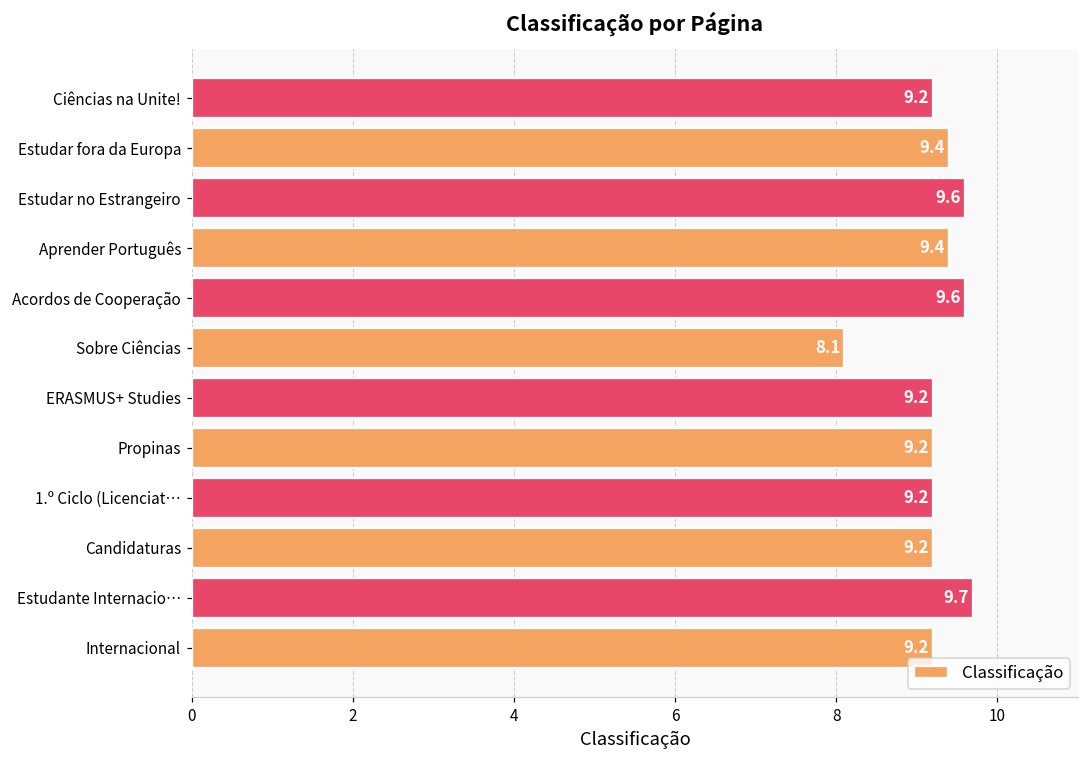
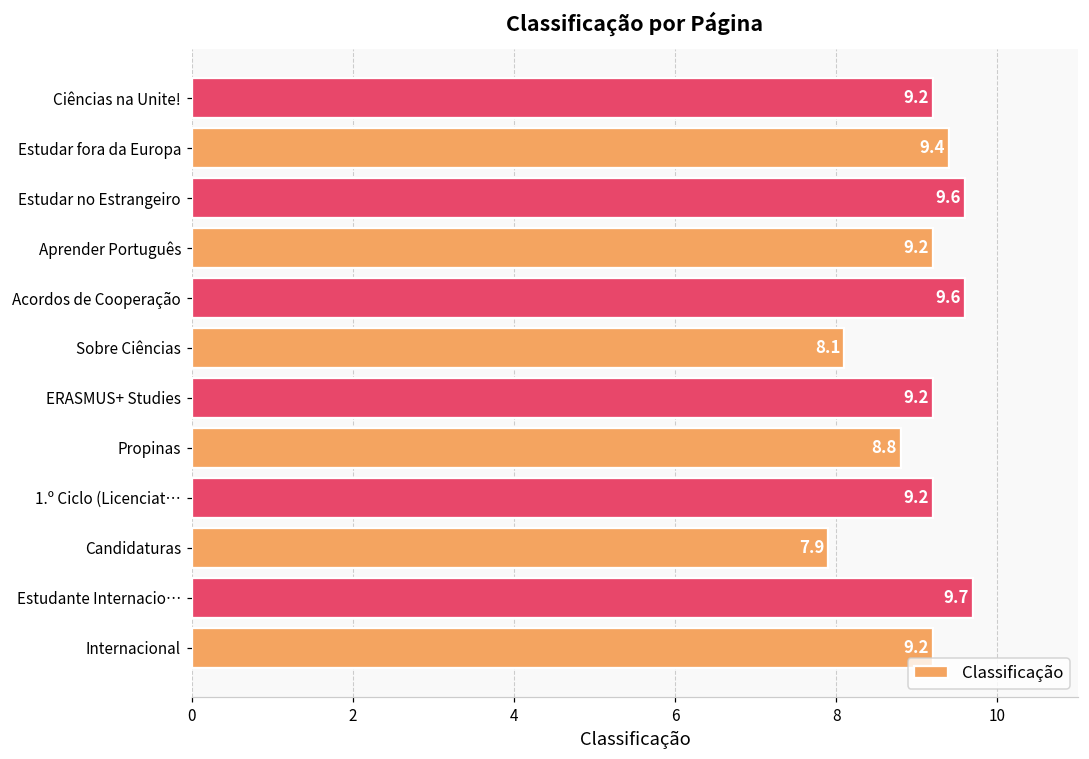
Aprender Português: 9.4 -> 9.2
Propinas: 9.2 -> 8.8
Candidaturas: 9.2 -> 7.9
